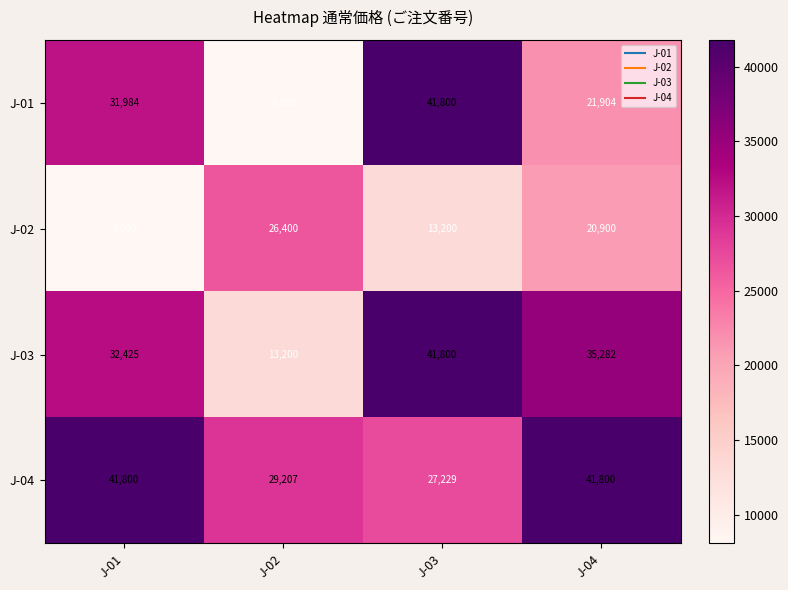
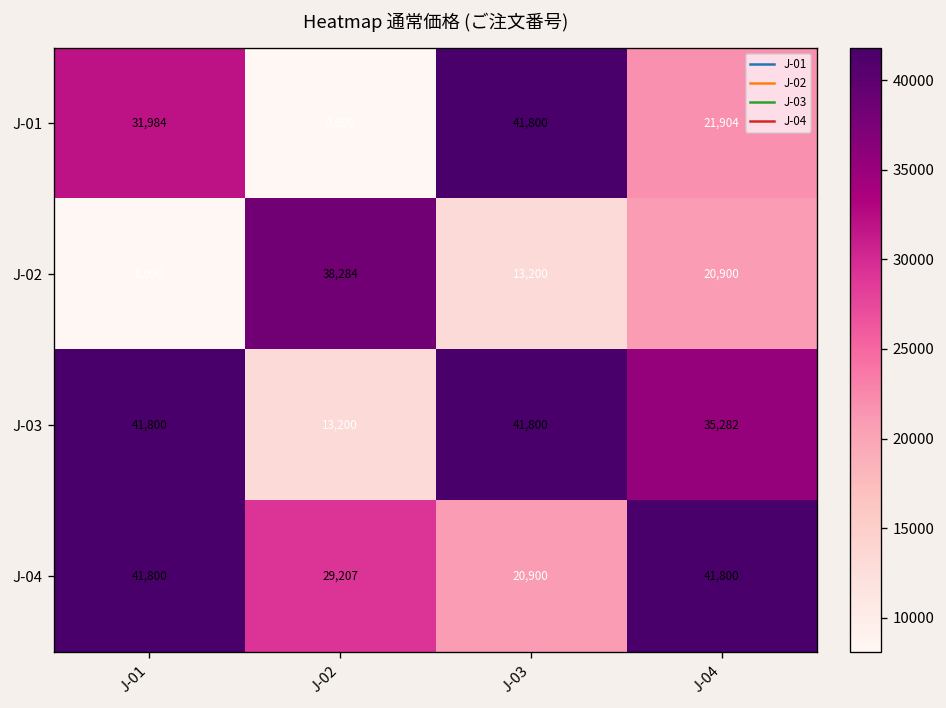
J-02, J-02: 26,400 -> 38,284
J-03, J-01: 32,425 -> 41,800
J-04, J-03: 27,229 -> 20,900
